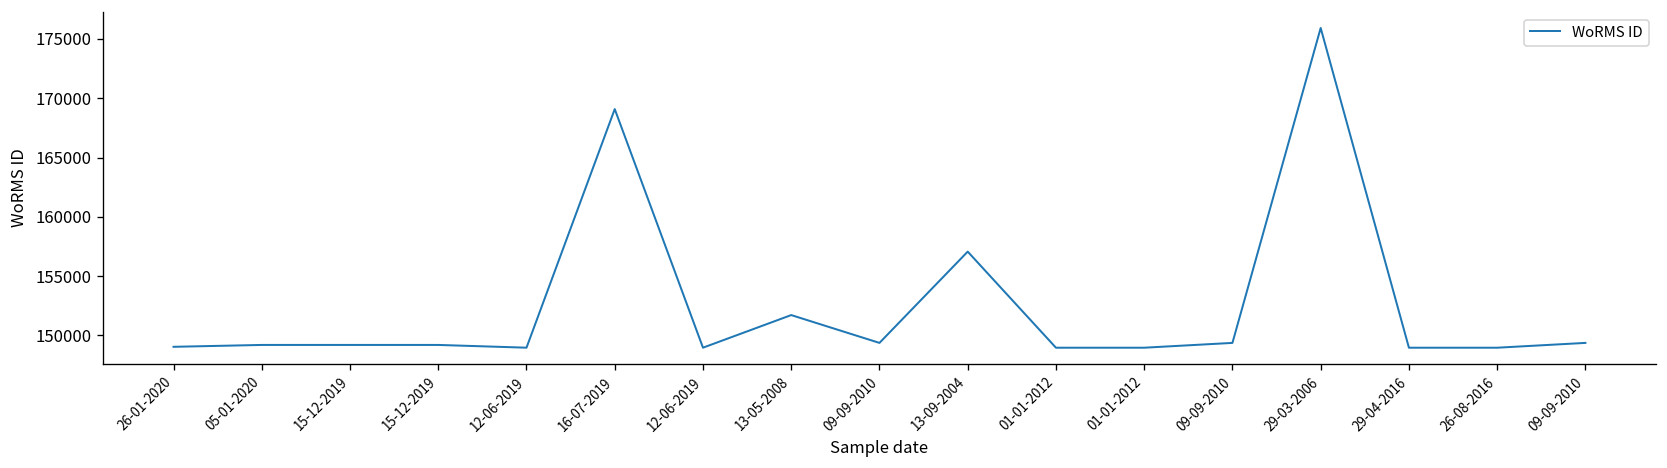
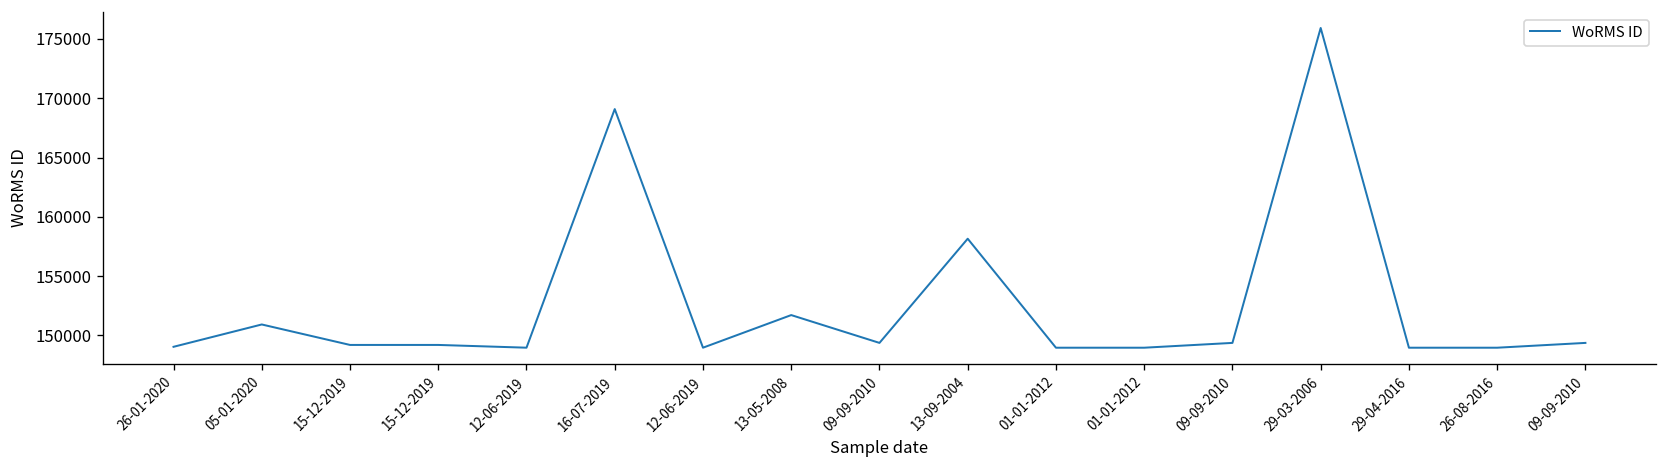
05-01-2020: 149000 -> 151000
13-09-2004: 157000 -> 158000
